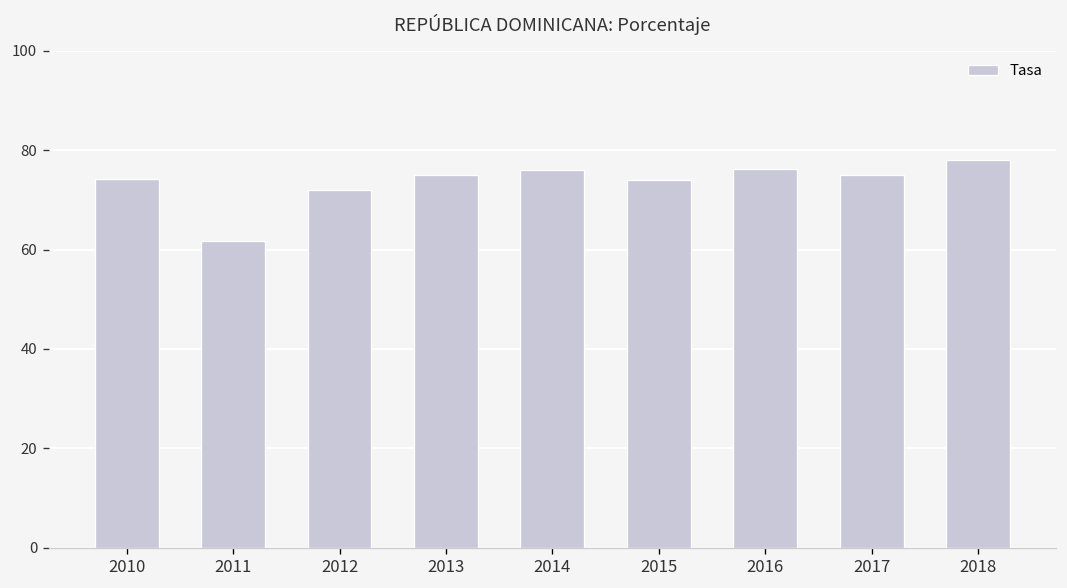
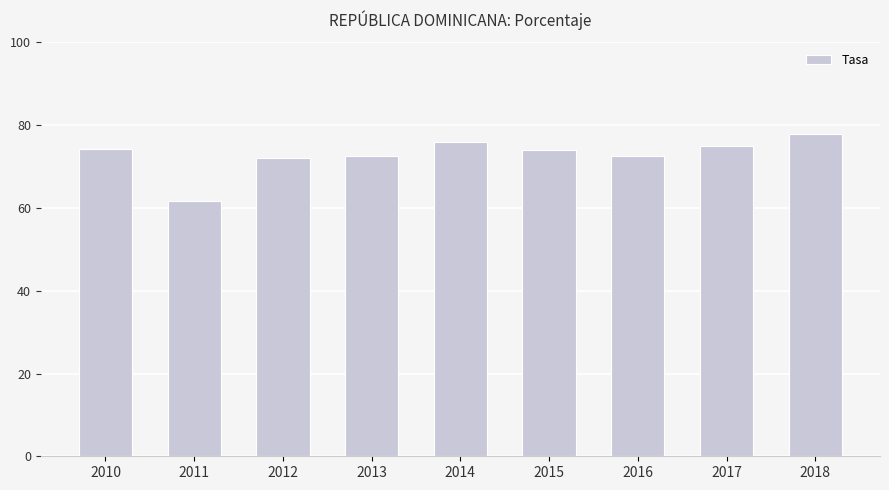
2013: 75 -> 72
2016: 76 -> 72
